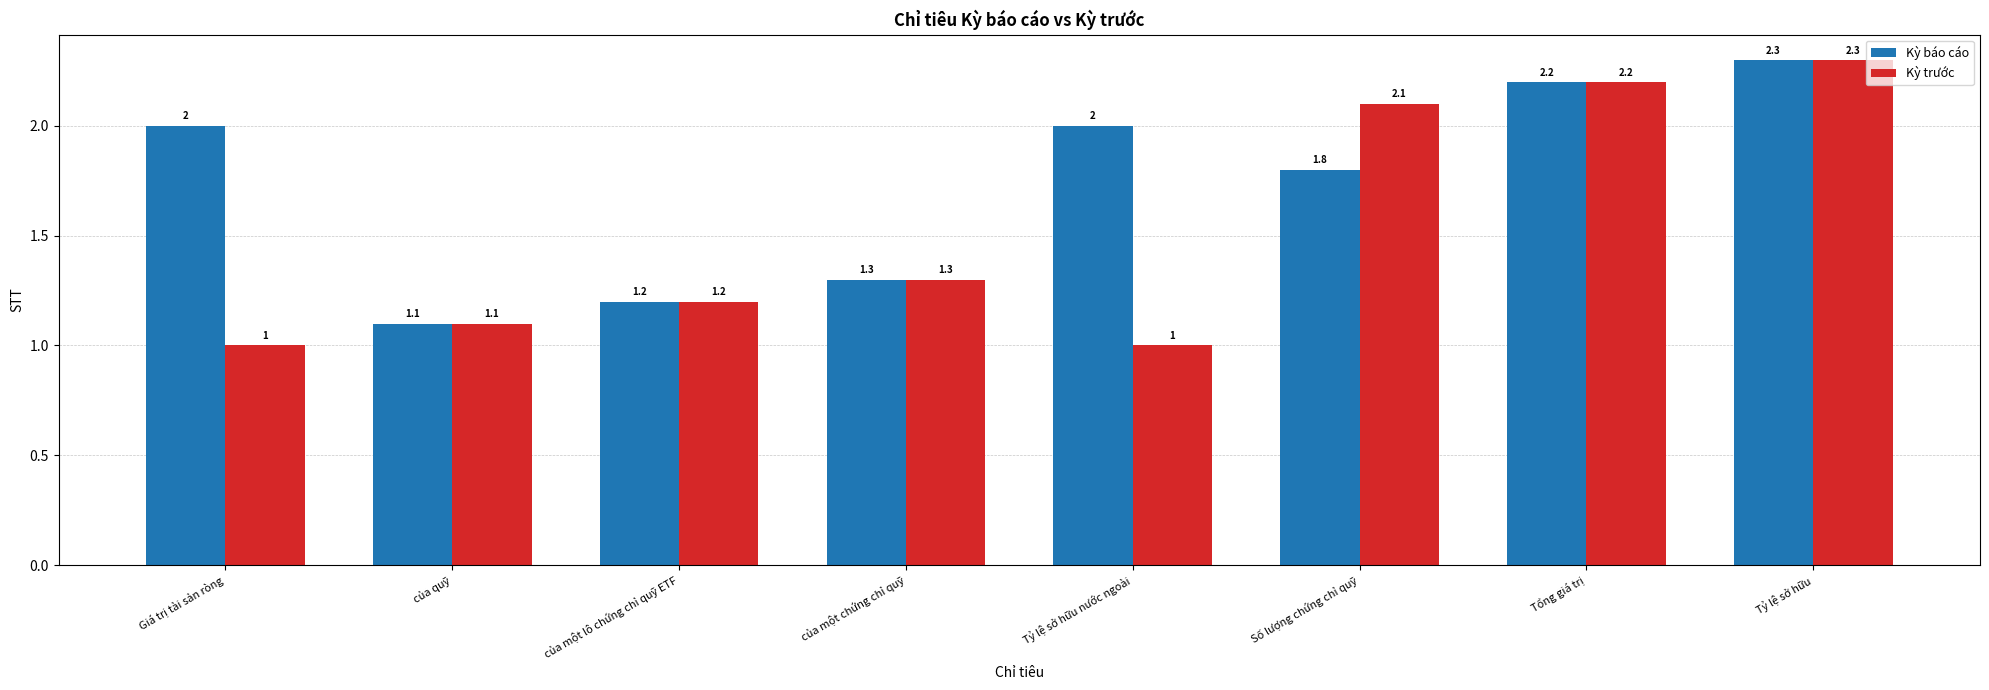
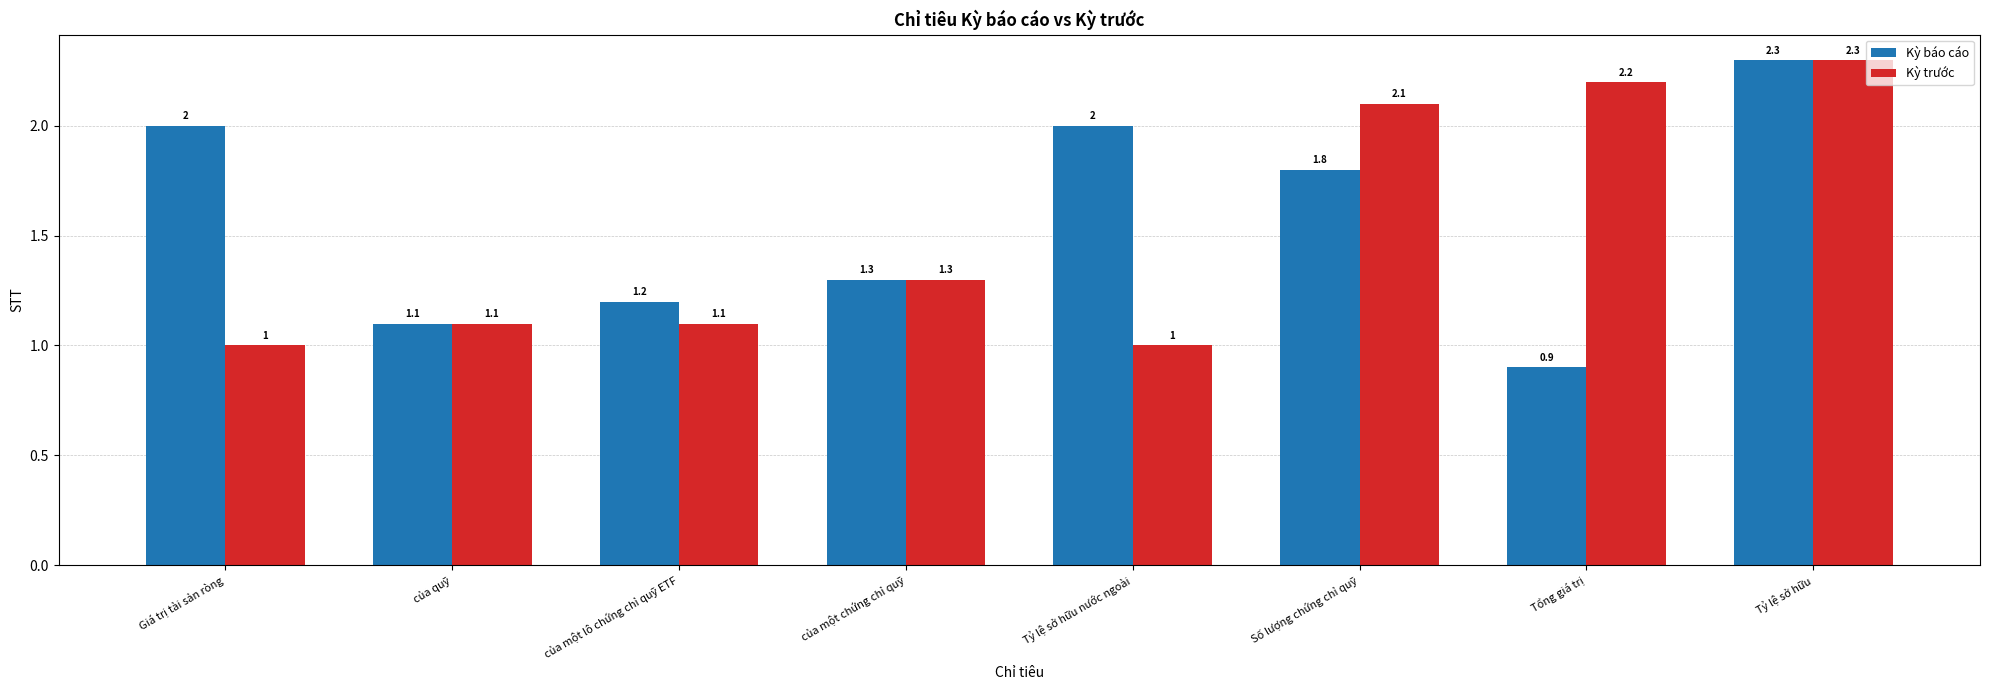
Kỳ trước, của một lô chứng chỉ quỹ ETF: 1.2 -> 1.1
Kỳ báo cáo, Tổng giá trị: 2.2 -> 0.9
